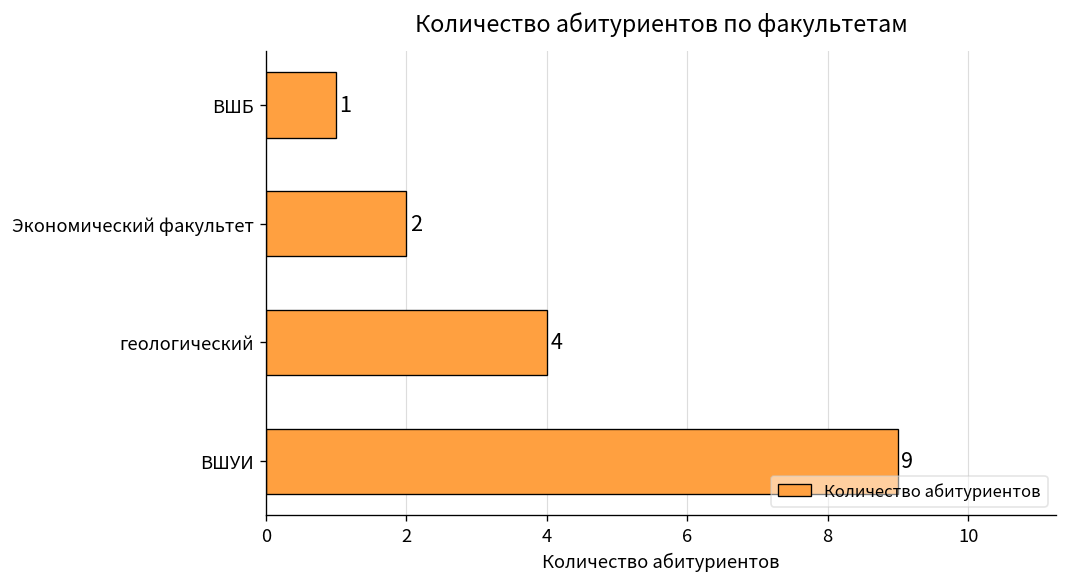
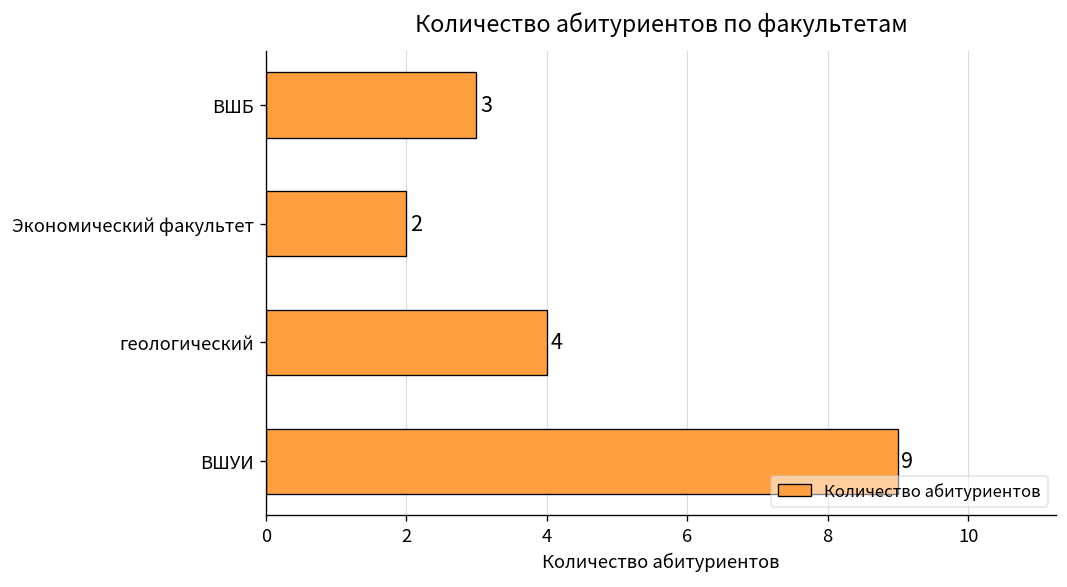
ВШБ: 1 -> 3
